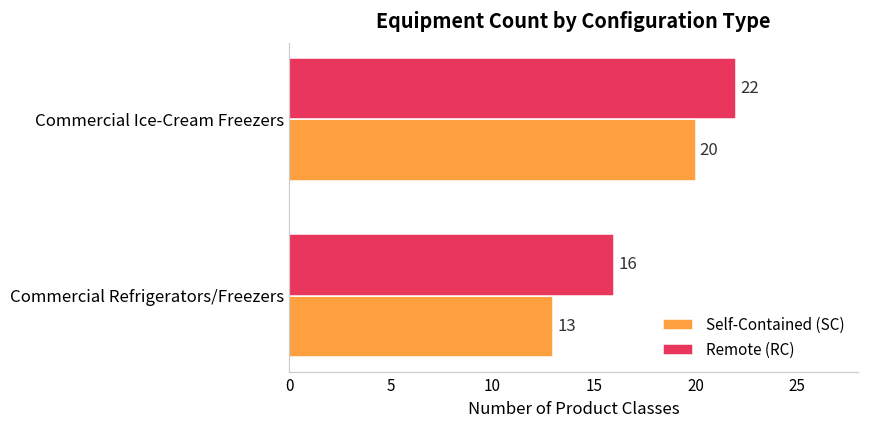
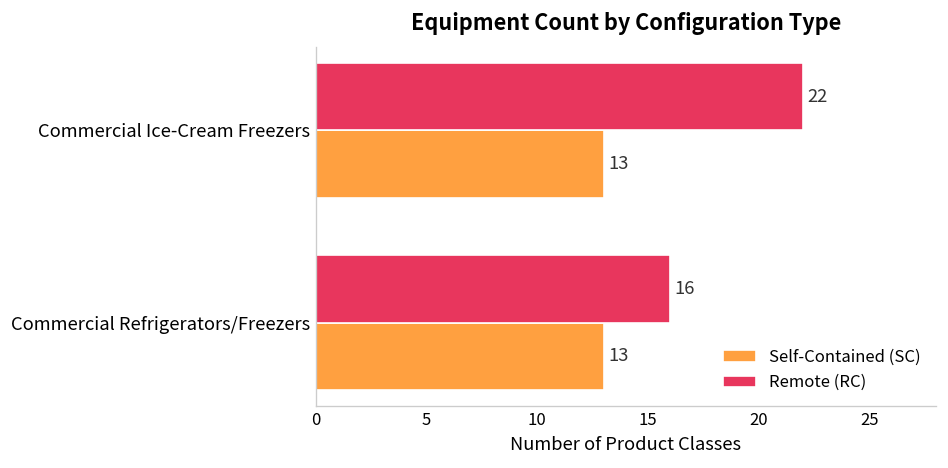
Self-Contained (SC), Commercial Ice-Cream Freezers: 20 -> 13
